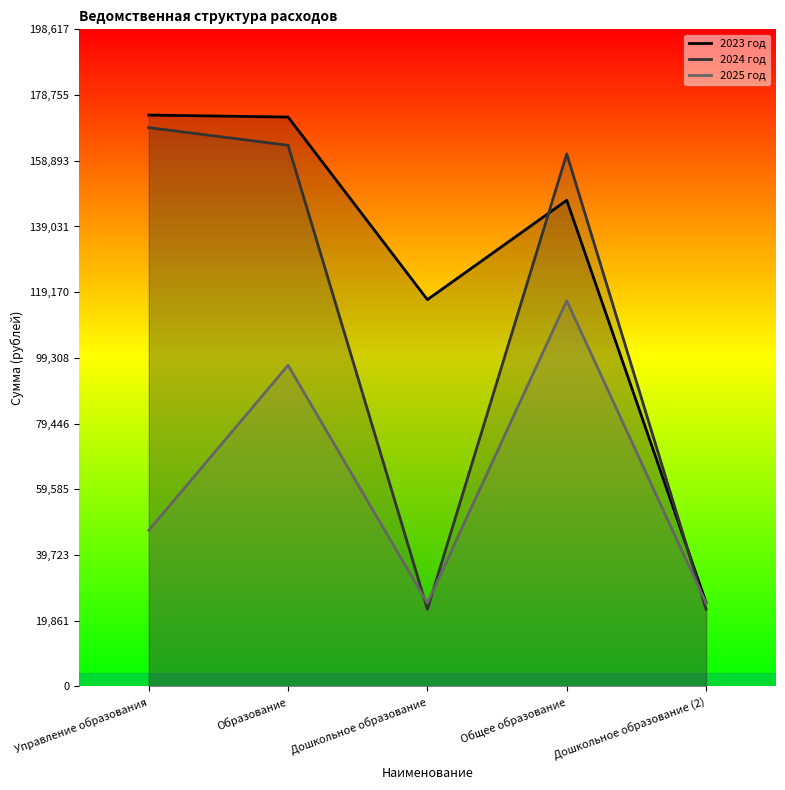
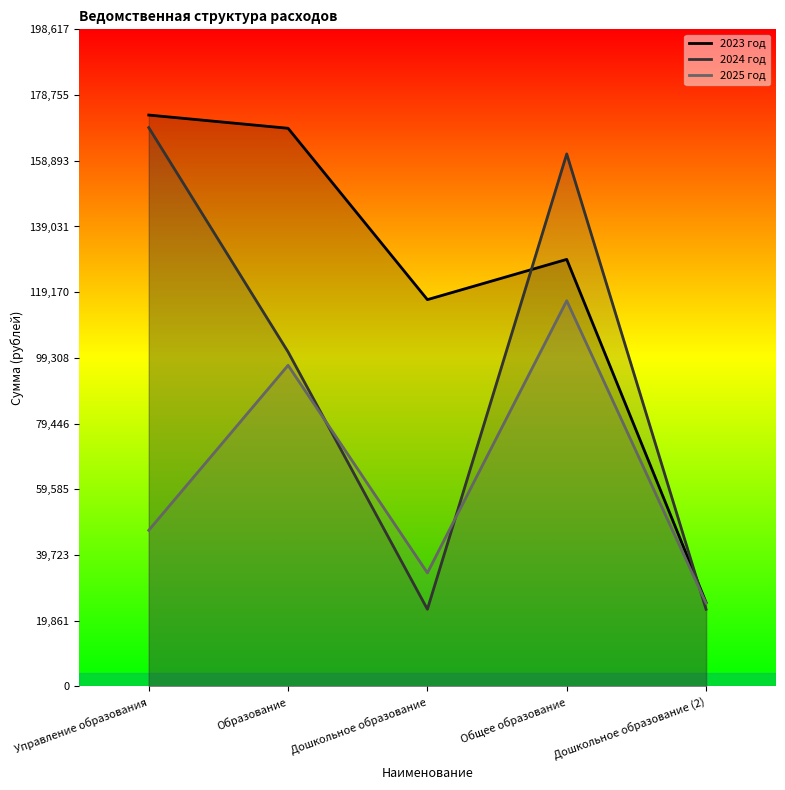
2023 год, Образование: 172,000 -> 169,000
2024 год, Образование: 164,000 -> 101,000
2025 год, Дошкольное образование: 25,000 -> 34,000
2023 год, Общее образование: 147,000 -> 129,000
